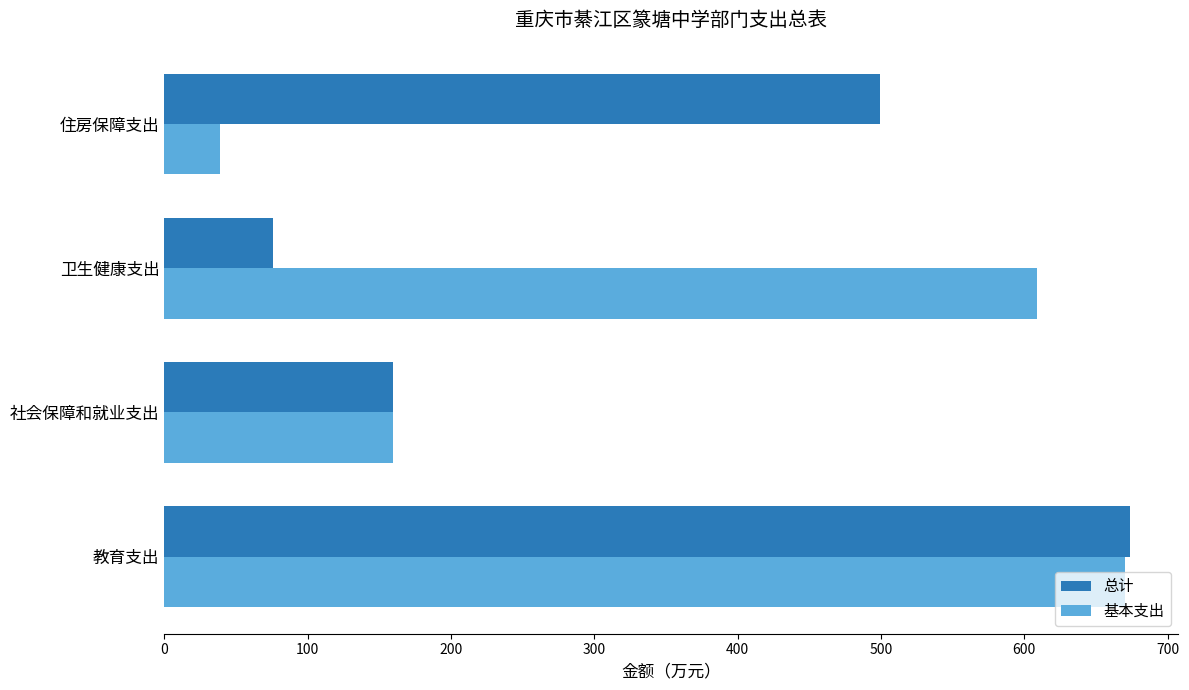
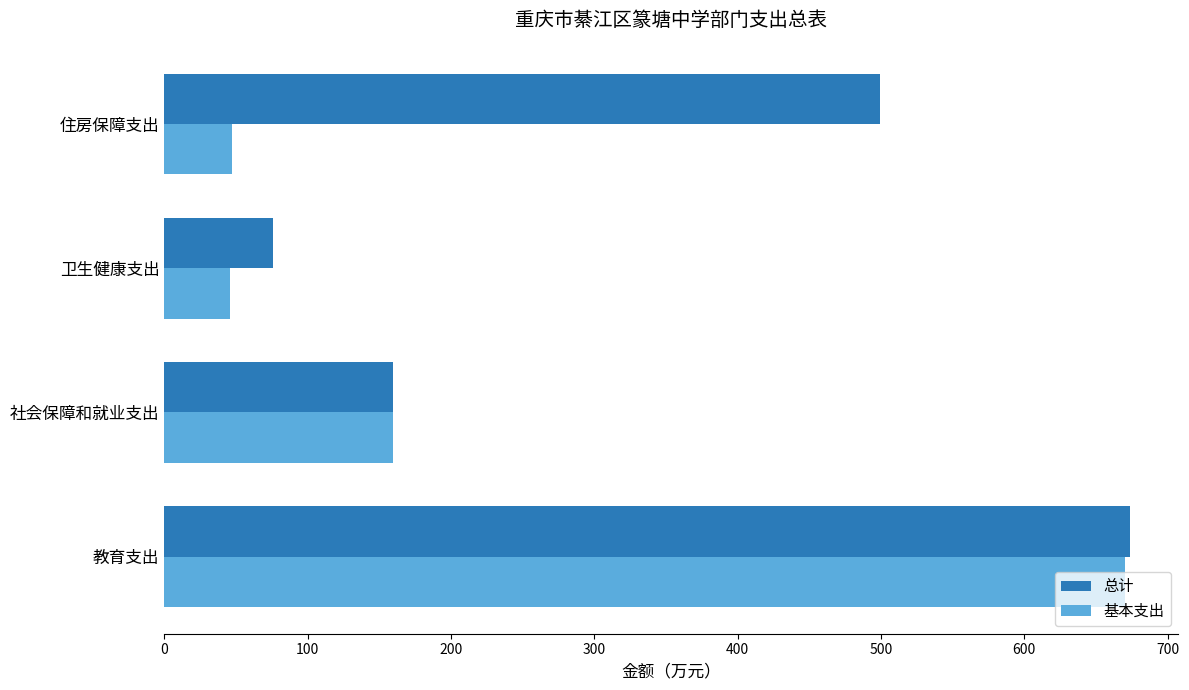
基本支出, 住房保障支出: 39 -> 47
基本支出, 卫生健康支出: 609 -> 46
